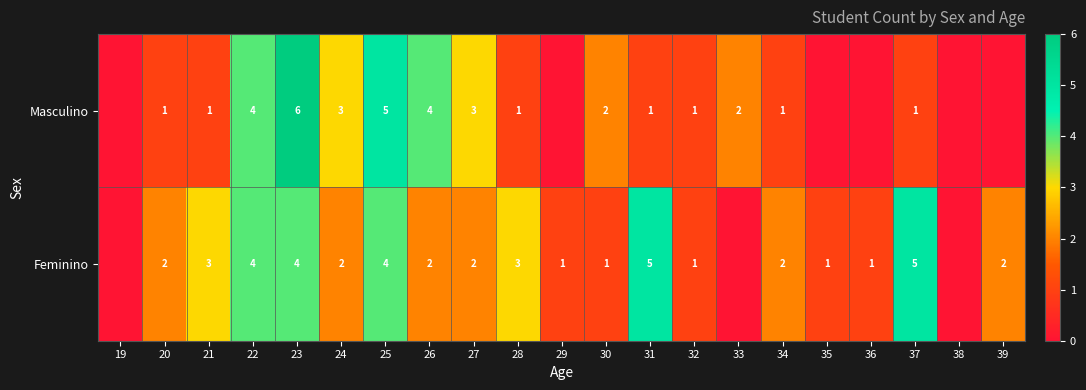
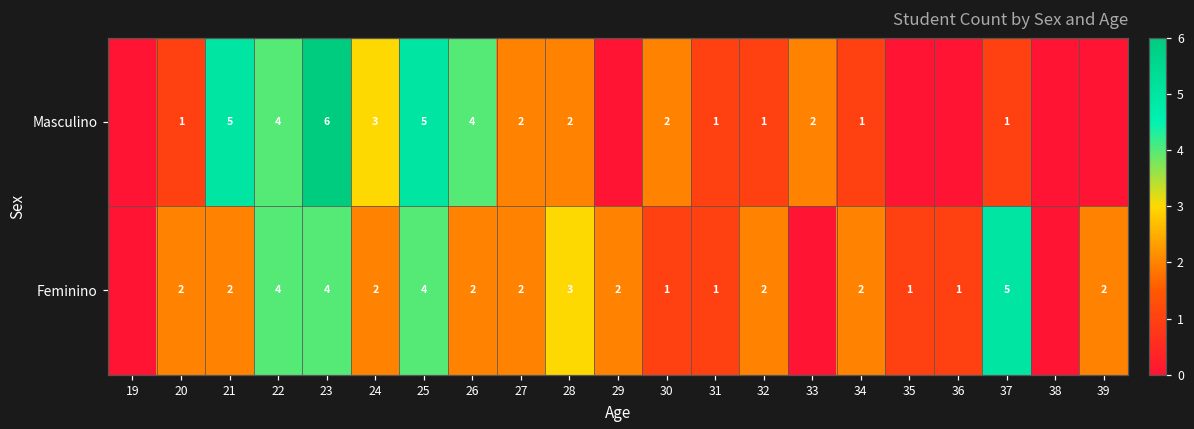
Masculino, 21: 1 -> 5
Masculino, 27: 3 -> 2
Masculino, 28: 1 -> 2
Feminino, 21: 3 -> 2
Feminino, 29: 1 -> 2
Feminino, 31: 5 -> 1
Feminino, 32: 1 -> 2
